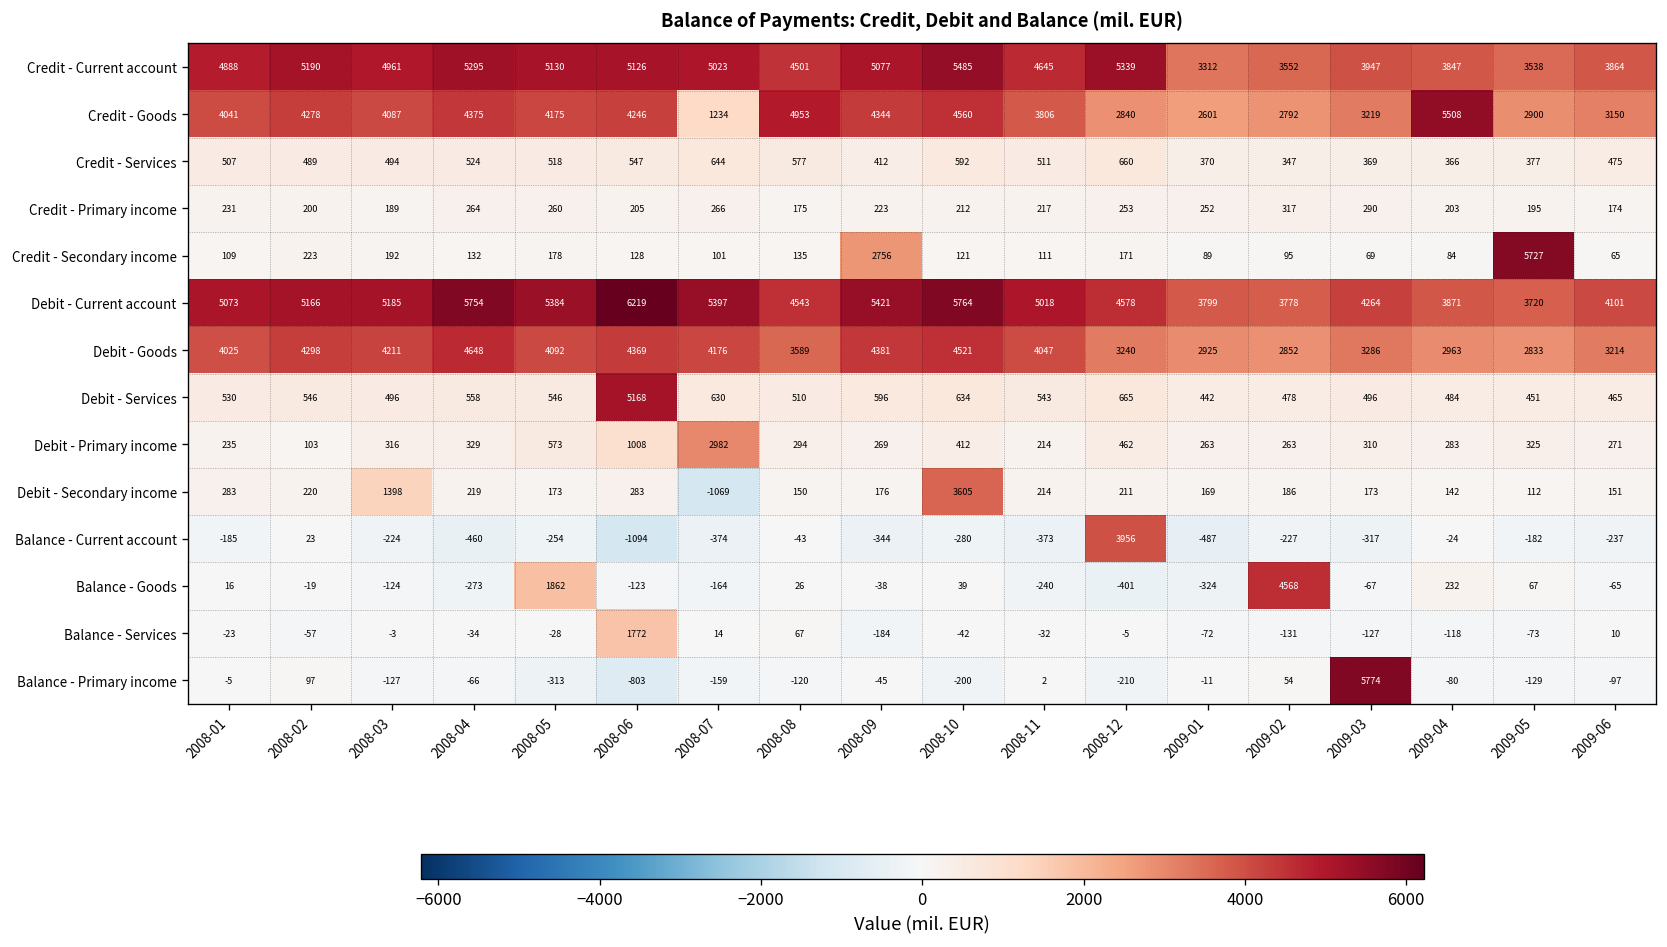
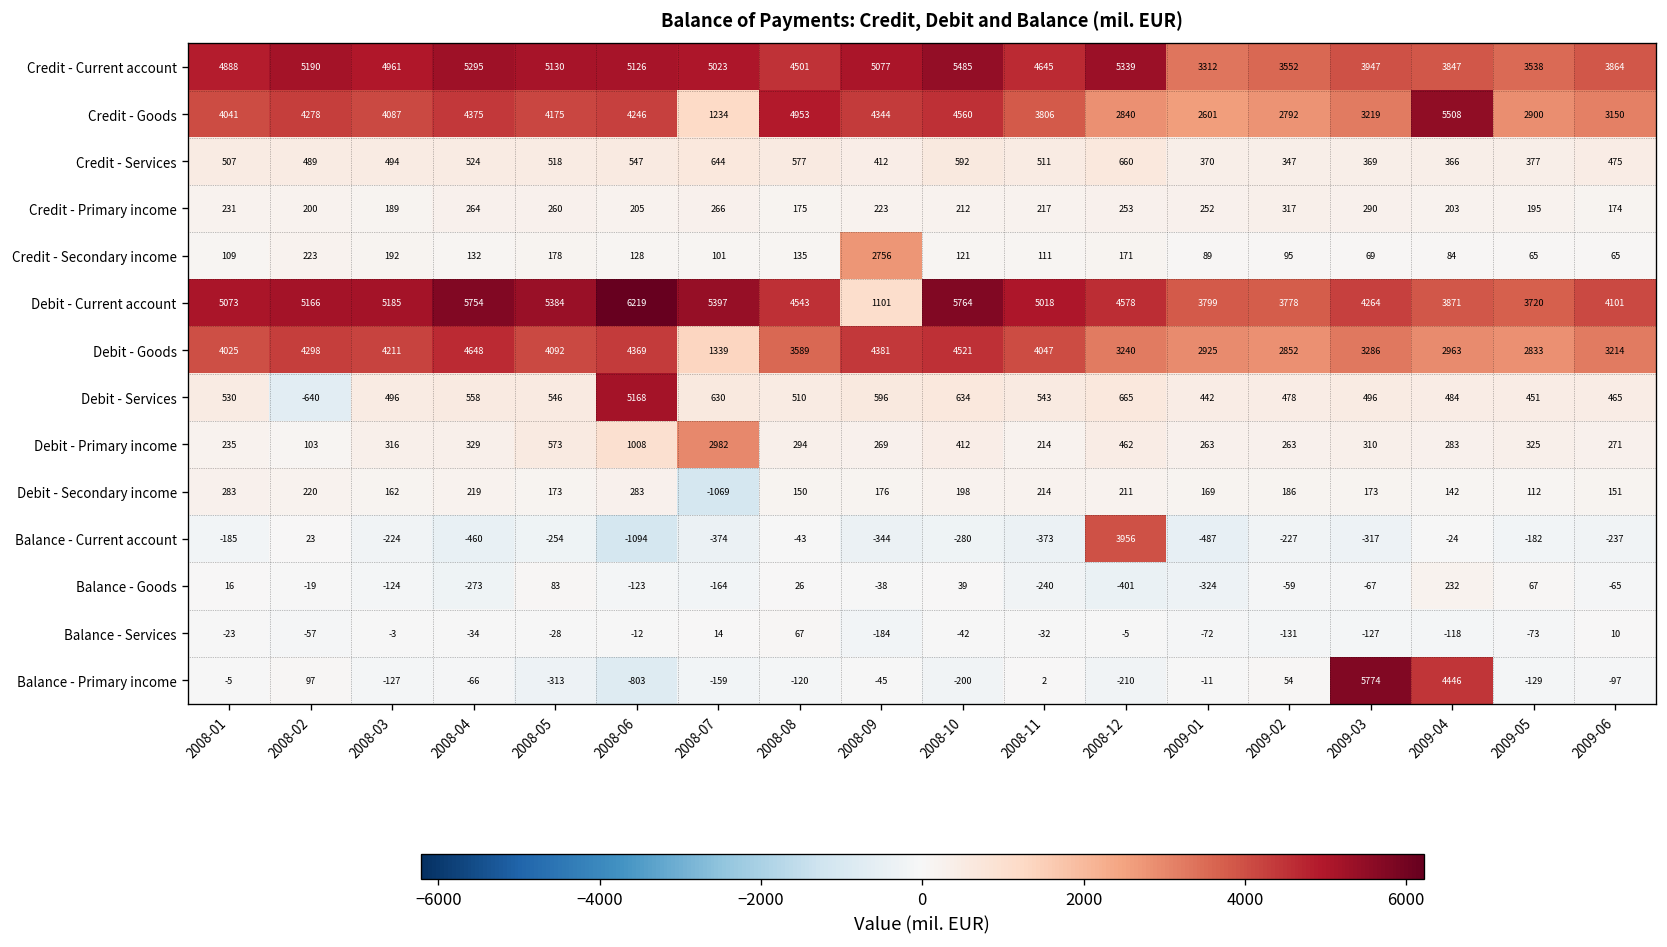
Credit - Secondary income, 2009-05: 5727 -> 65
Debit - Current account, 2008-09: 5421 -> 1101
Debit - Goods, 2008-07: 4176 -> 1339
Debit - Services, 2008-02: 546 -> -640
Debit - Secondary income, 2008-03: 1398 -> 162
Debit - Secondary income, 2008-10: 3605 -> 198
Balance - Goods, 2008-05: 1862 -> 83
Balance - Goods, 2009-02: 4568 -> -59
Balance - Services, 2008-06: 1772 -> -12
Balance - Primary income, 2009-04: -80 -> 4446
